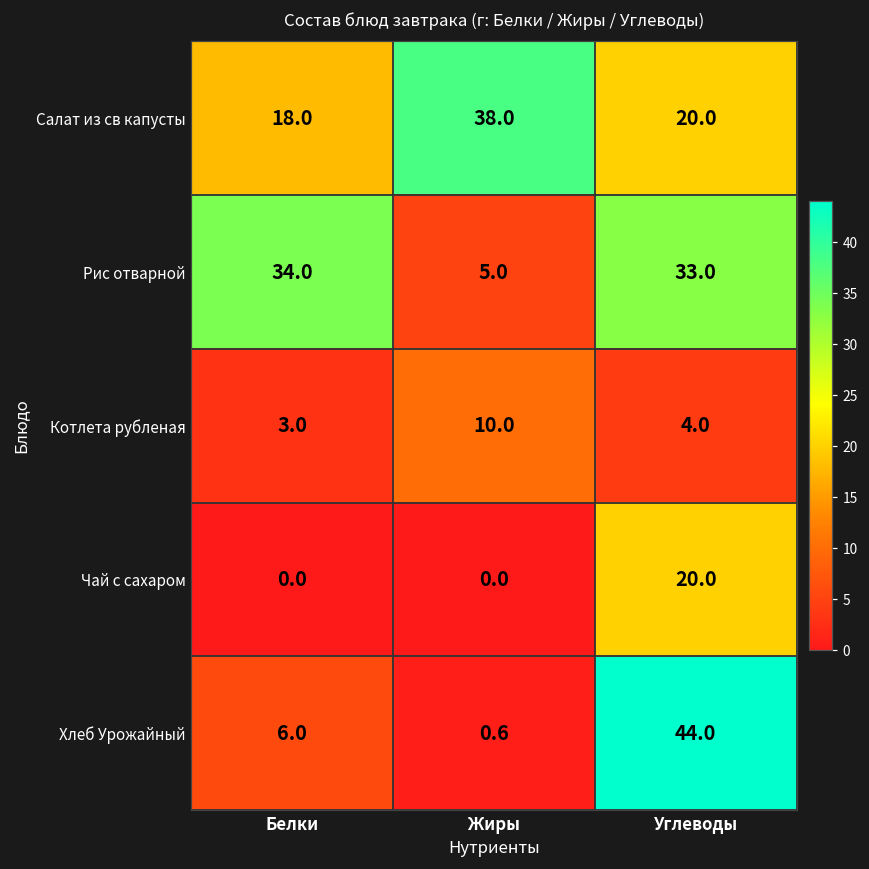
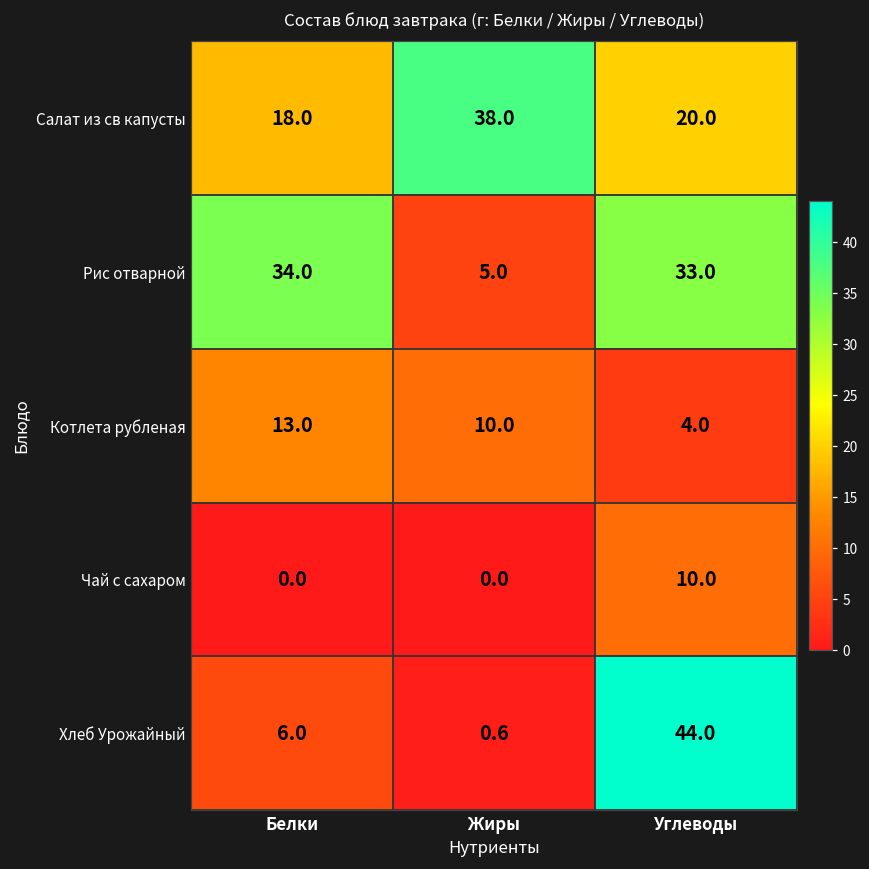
Котлета рубленая, Белки: 3.0 -> 13.0
Чай с сахаром, Углеводы: 20.0 -> 10.0
